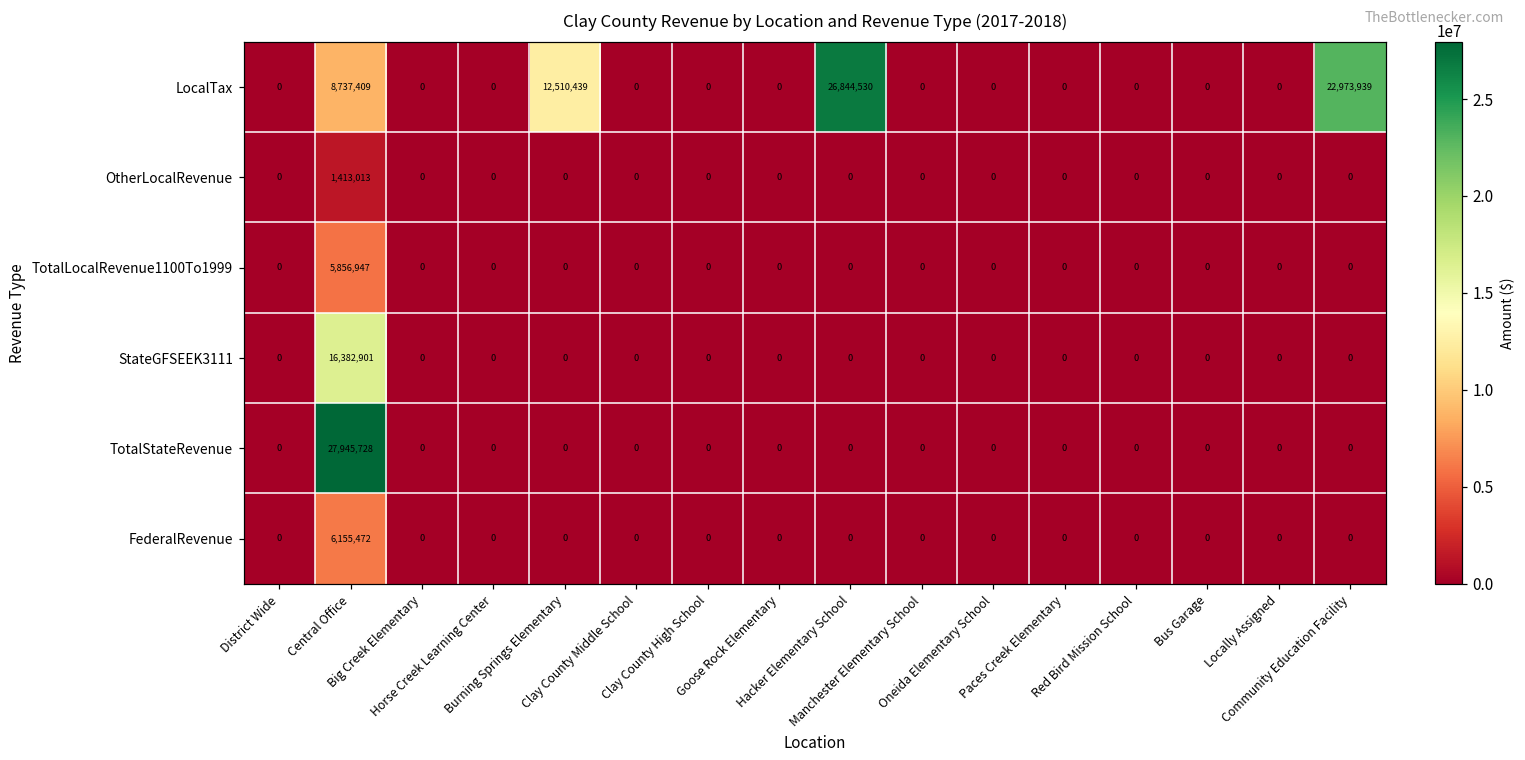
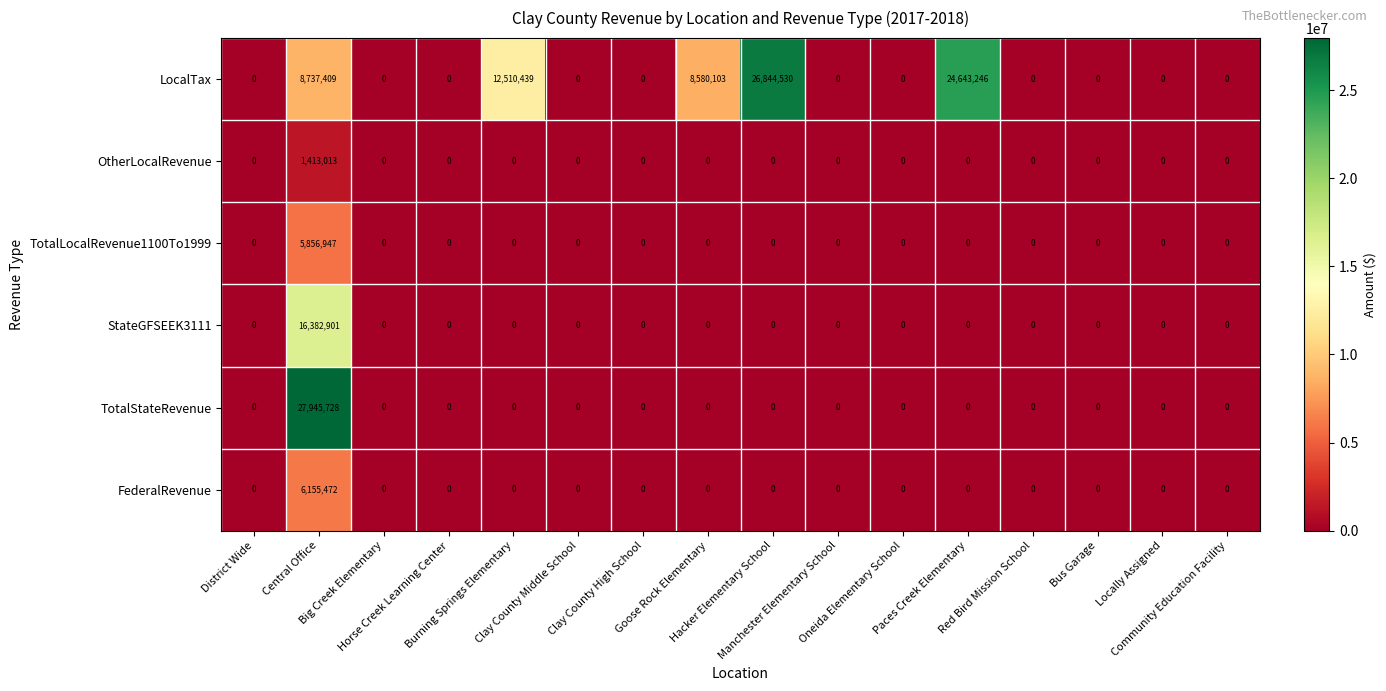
LocalTax, Goose Rock Elementary: 0 -> 8,580,103
LocalTax, Paces Creek Elementary: 0 -> 24,643,246
LocalTax, Community Education Facility: 22,973,939 -> 0
